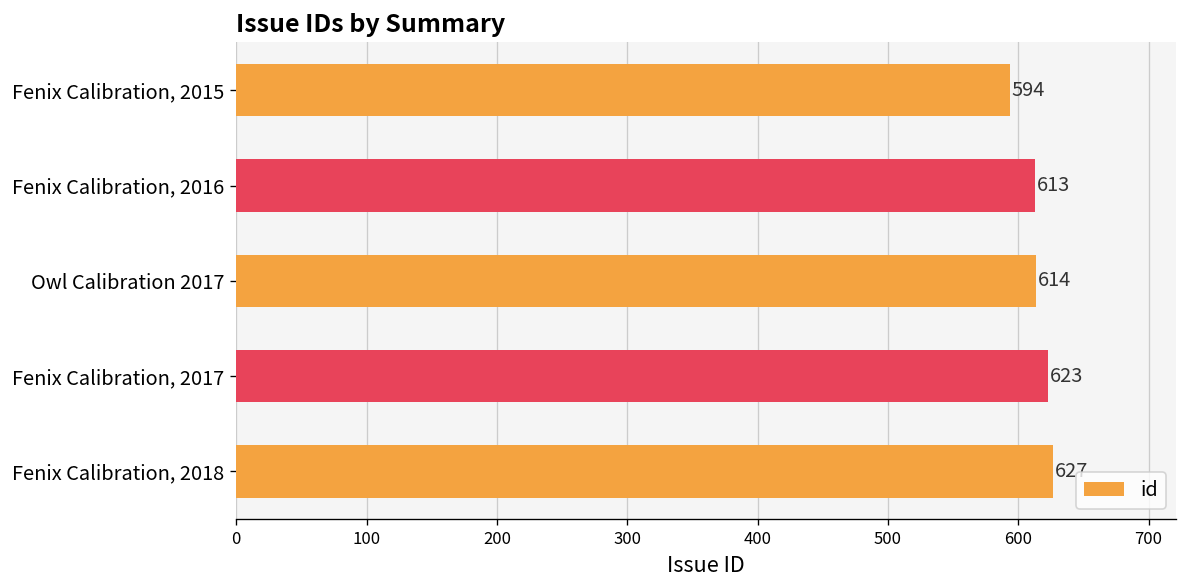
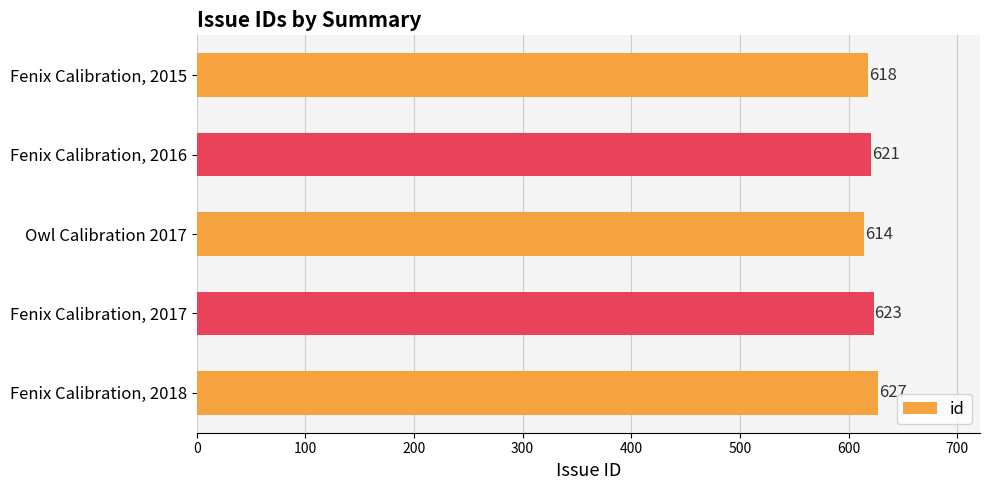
Fenix Calibration, 2015: 594 -> 618
Fenix Calibration, 2016: 613 -> 621
